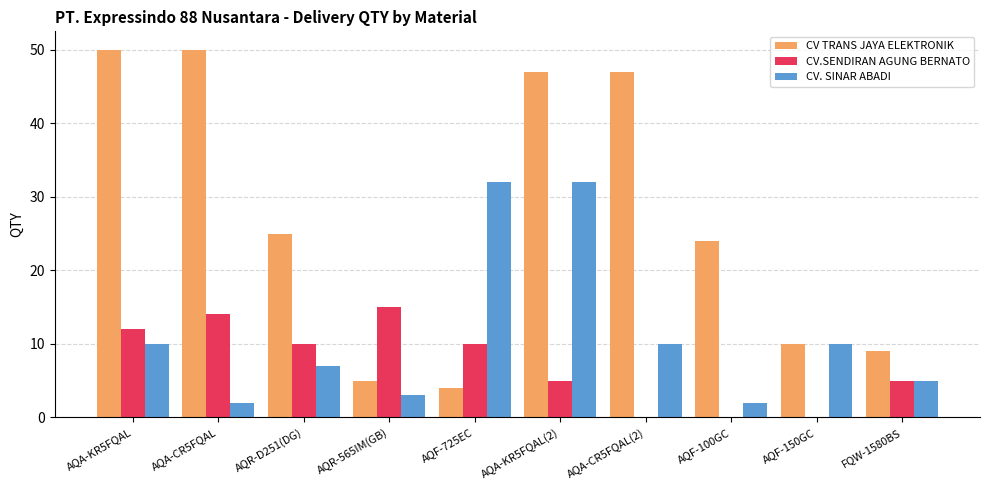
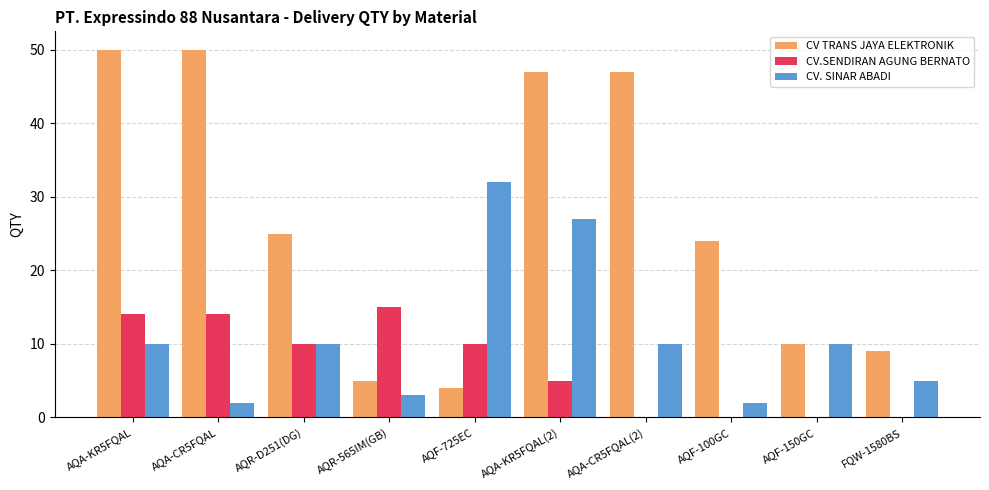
CV.SENDIRAN AGUNG BERNATO, AQA-KR5FQAL: 12 -> 14
CV. SINAR ABADI, AQR-D251(DG): 7 -> 10
CV. SINAR ABADI, AQA-KR5FQAL(2): 32 -> 27
CV.SENDIRAN AGUNG BERNATO, FQW-1580BS: 5 -> 0
